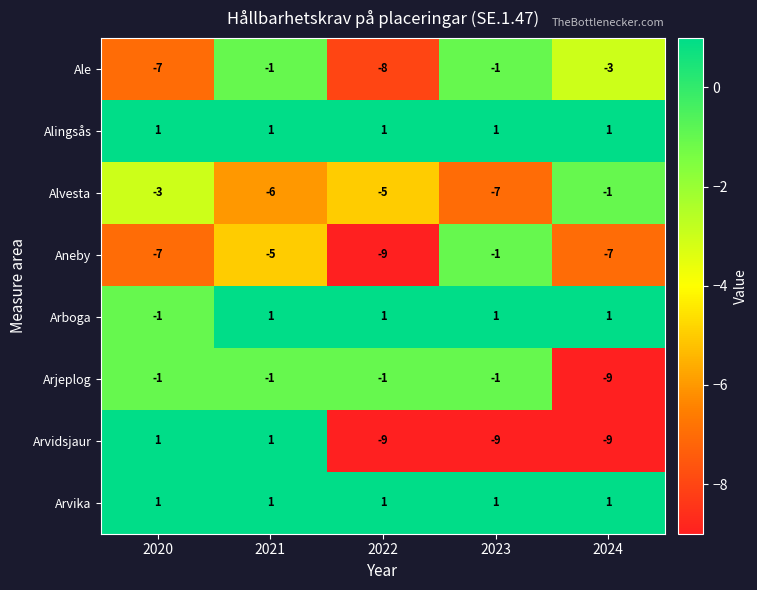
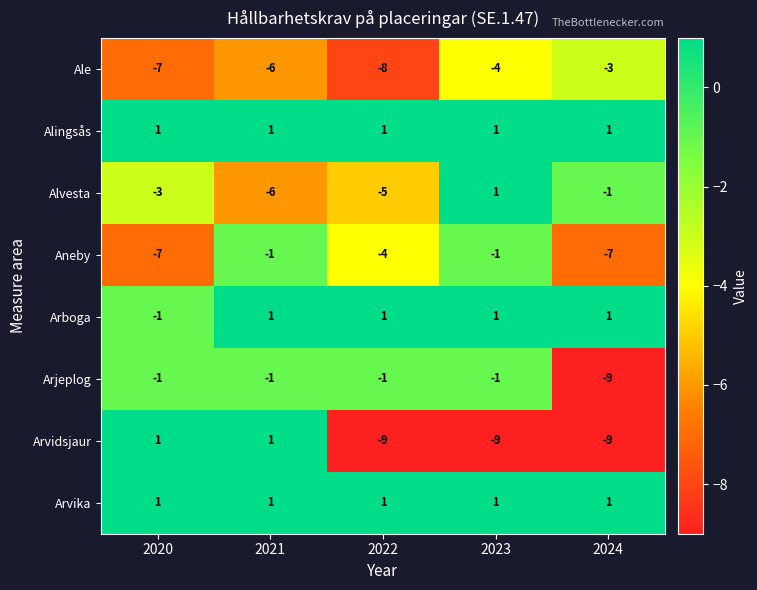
Ale, 2021: -1 -> -6
Ale, 2023: -1 -> -4
Alvesta, 2023: -7 -> 1
Aneby, 2021: -5 -> -1
Aneby, 2022: -9 -> -4
